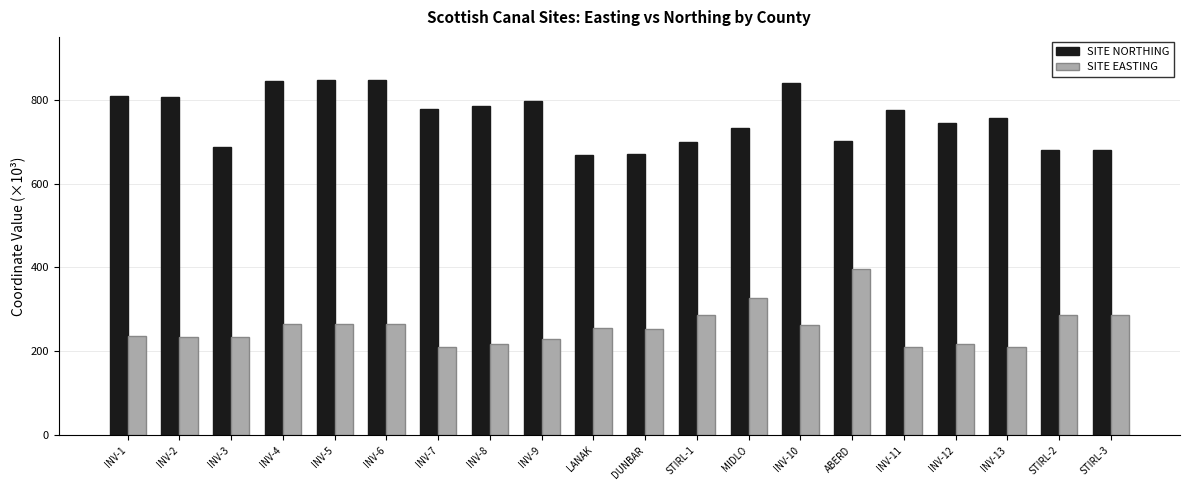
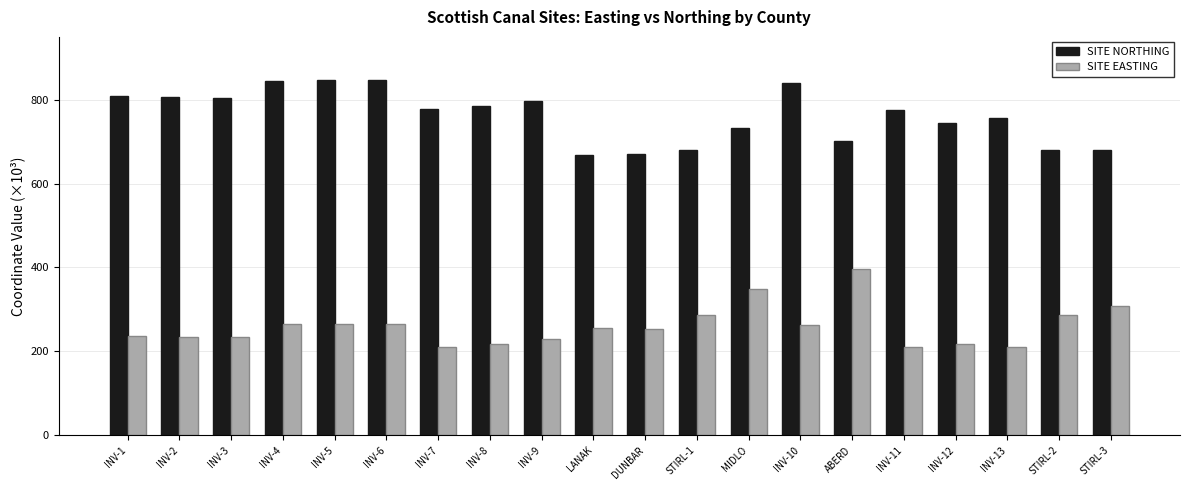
SITE NORTHING, INV-3: 690 -> 800
SITE NORTHING, STIRL-1: 700 -> 680
SITE EASTING, MIDLO: 330 -> 350
SITE EASTING, STIRL-3: 290 -> 310
